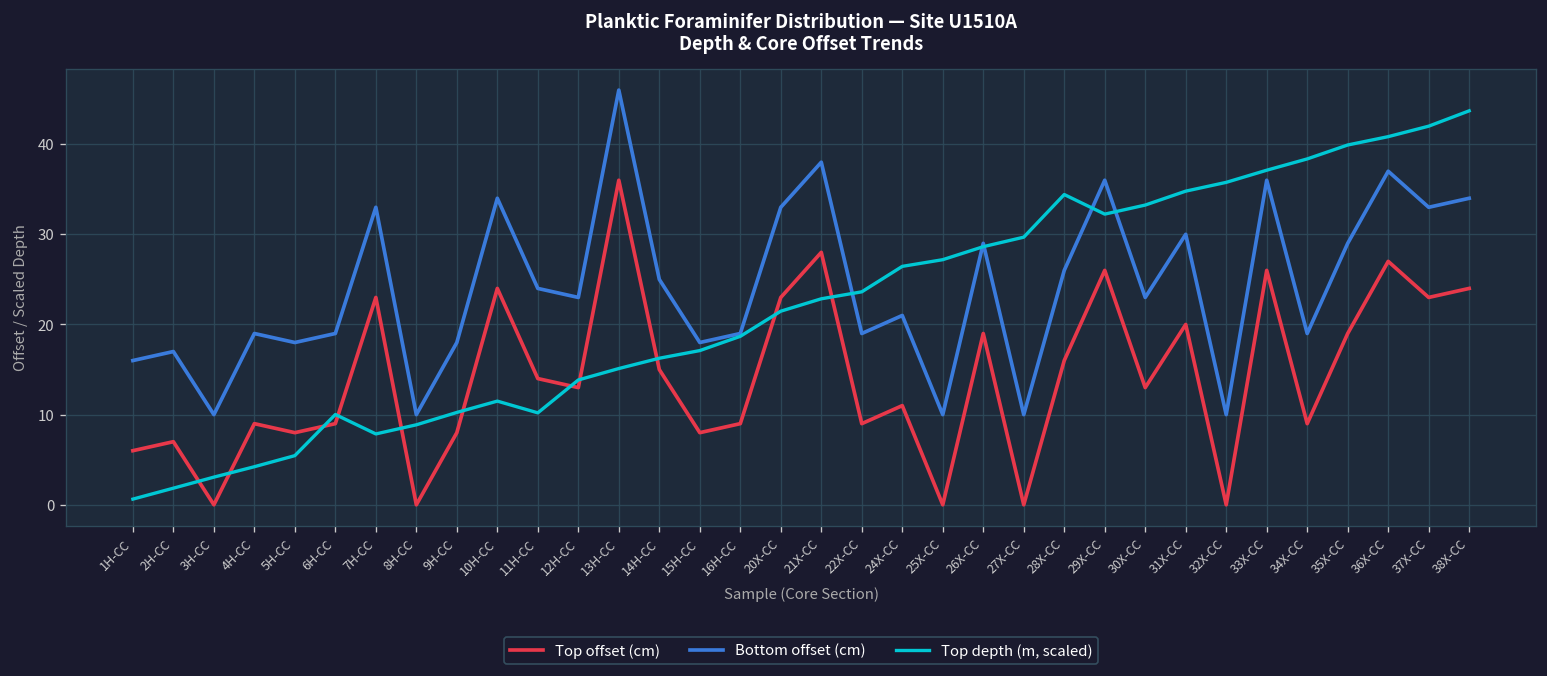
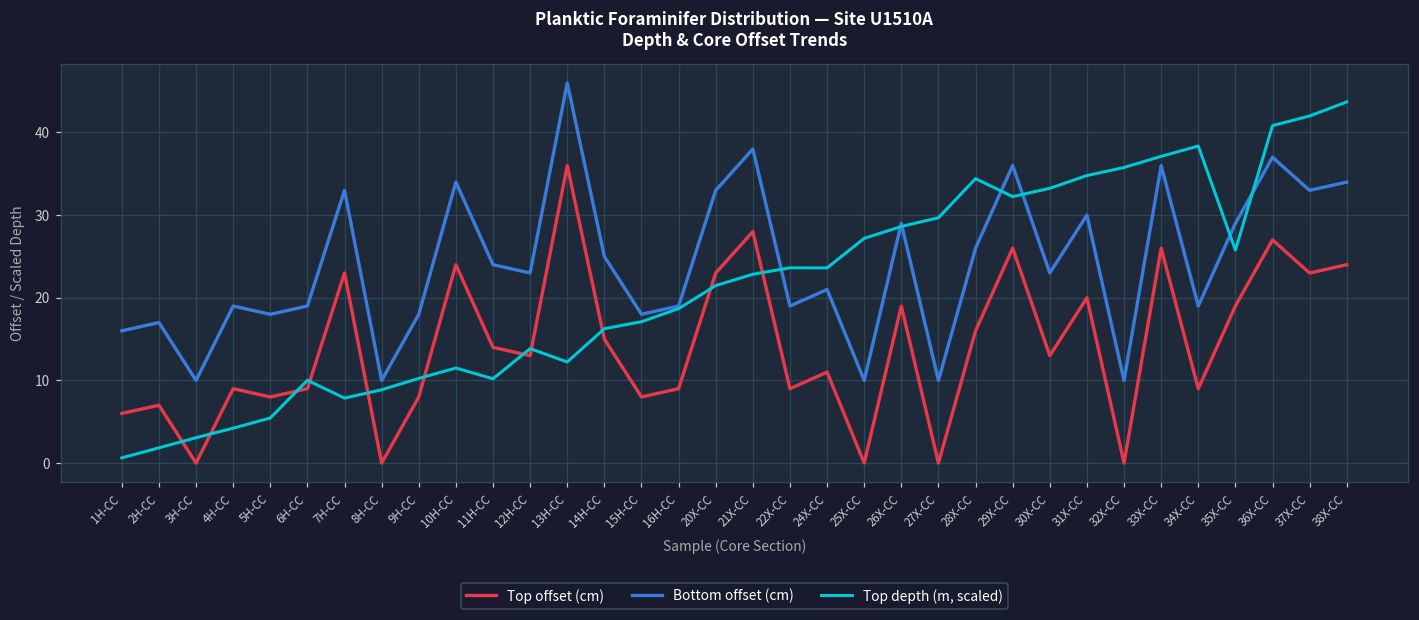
Top depth (m, scaled), 13H-CC: 15 -> 12
Top depth (m, scaled), 24X-CC: 26 -> 24
Top depth (m, scaled), 35X-CC: 40 -> 26
